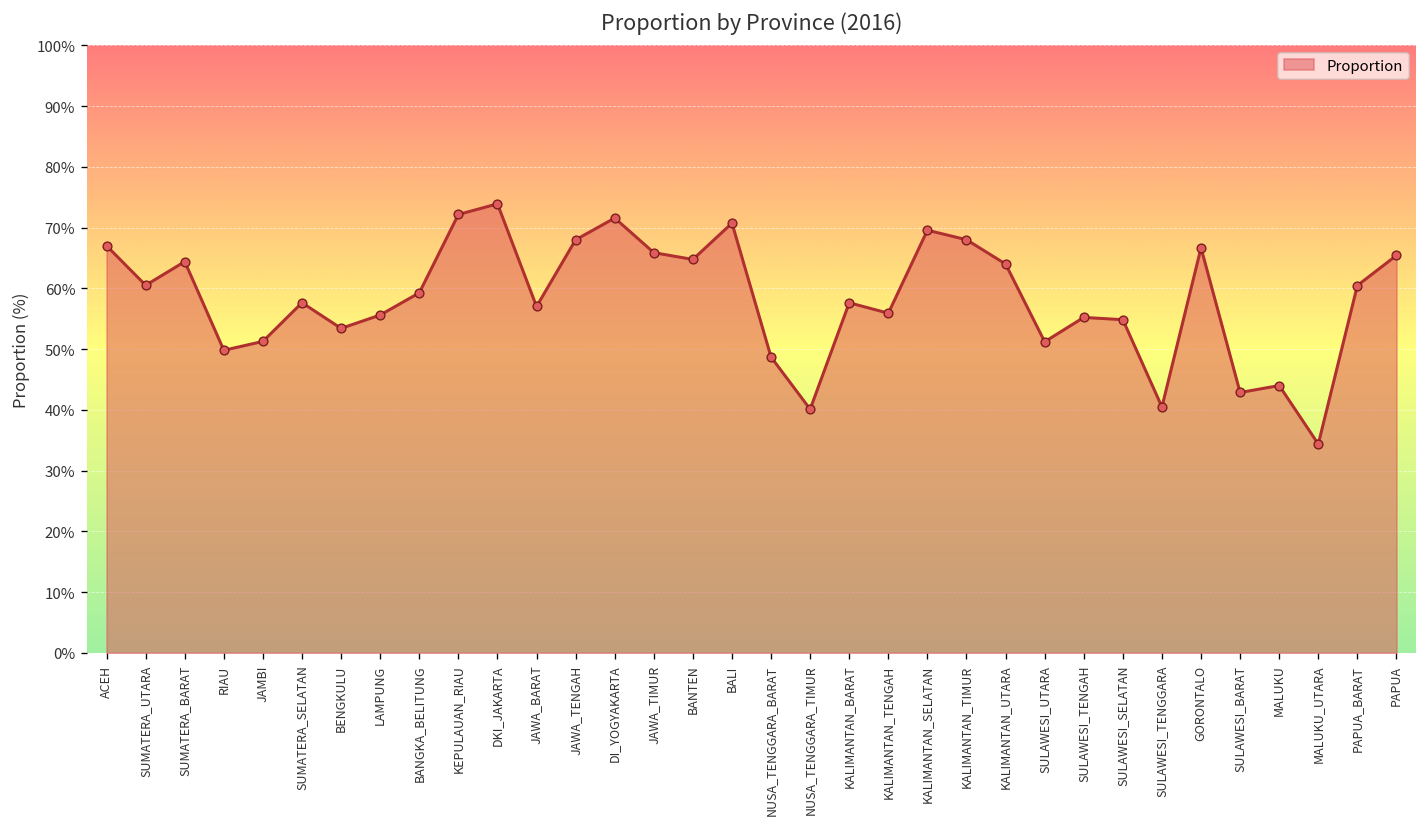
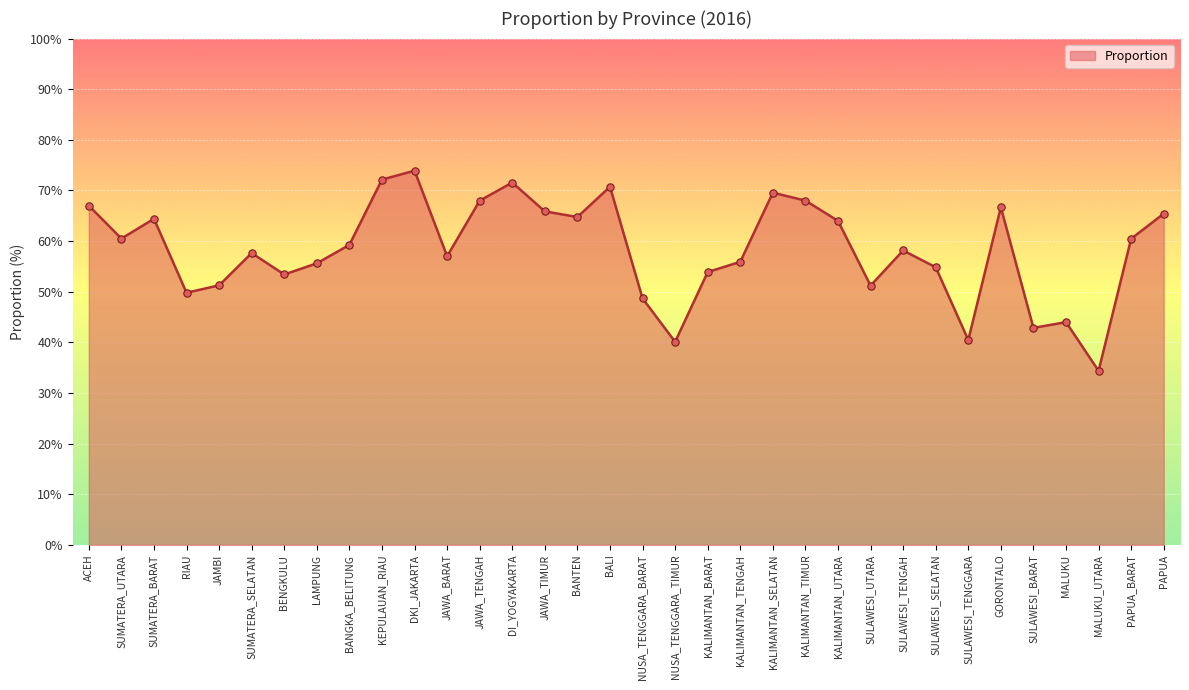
KALIMANTAN_BARAT: 58% -> 54%
SULAWESI_TENGAH: 55% -> 58%
